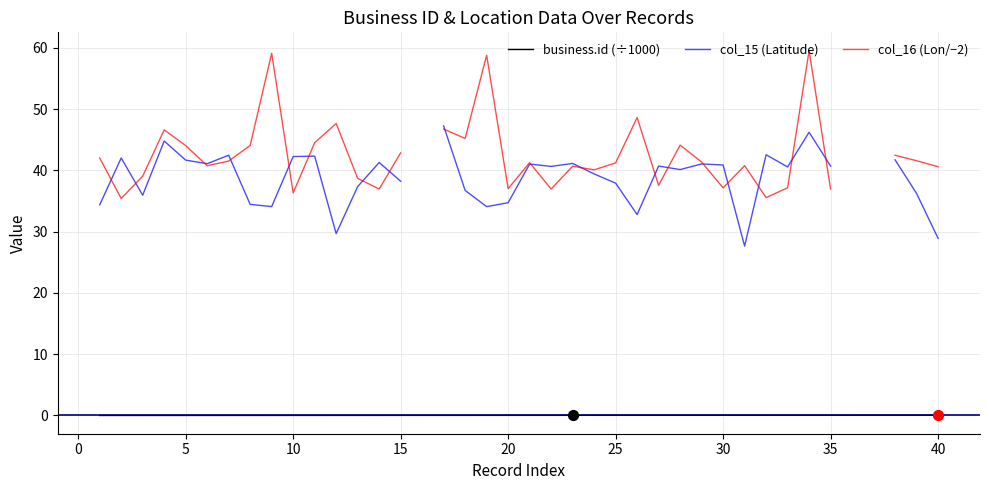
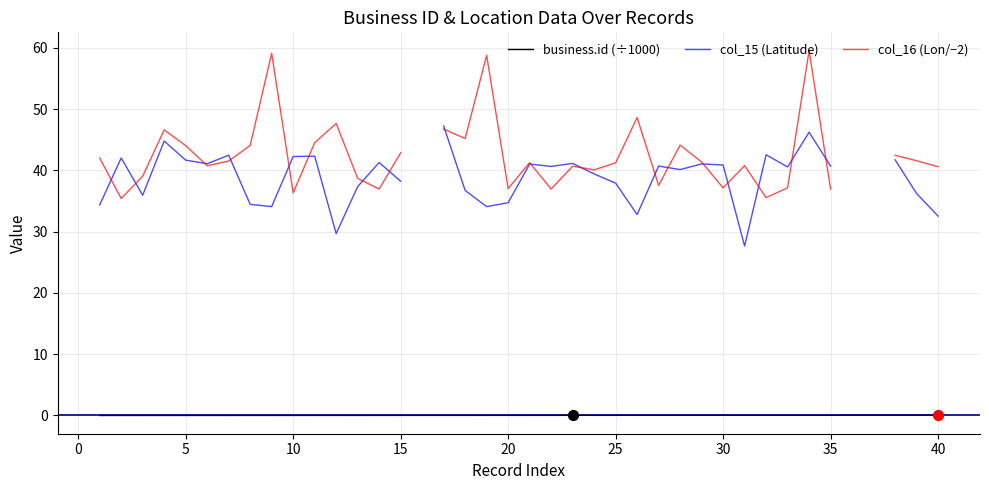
col_15 (Latitude), 40: 29 -> 33
